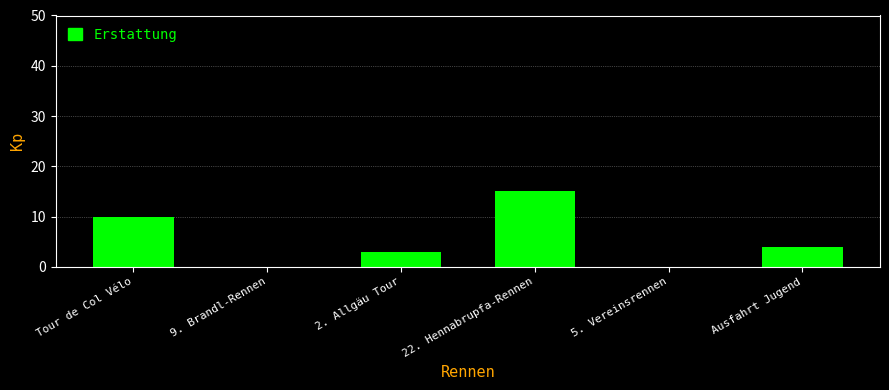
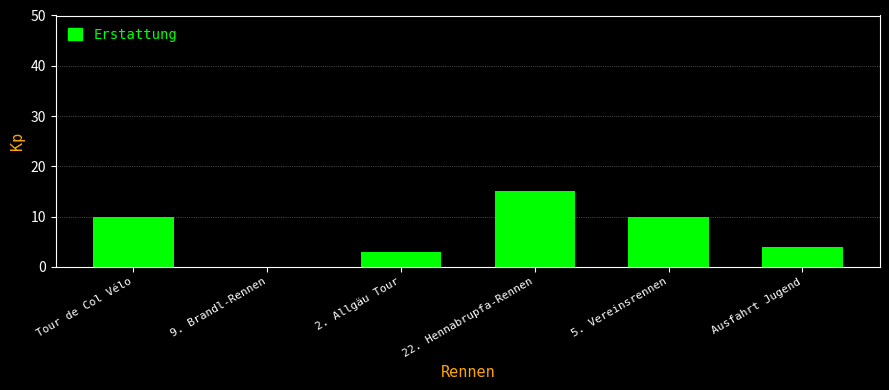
5. Vereinsrennen: 0 -> 10
